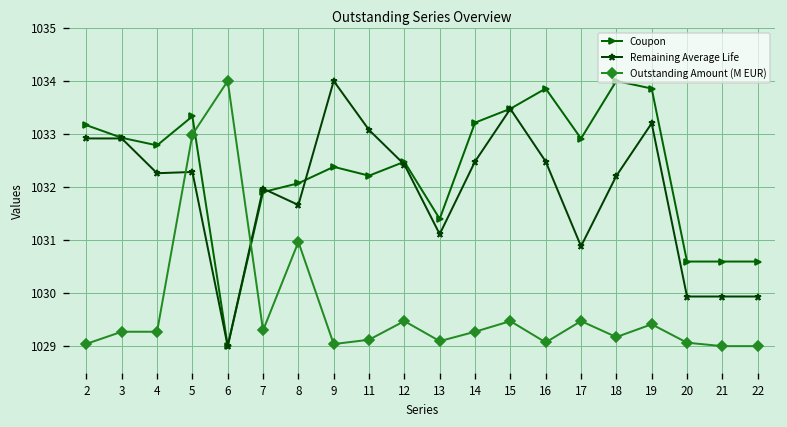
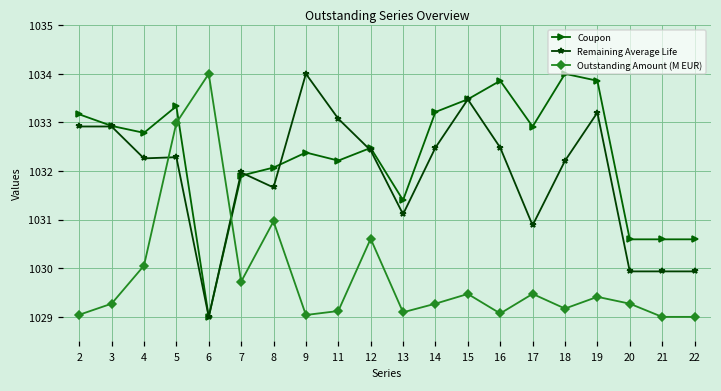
Outstanding Amount (M EUR), 4: 1029.3 -> 1030.1
Outstanding Amount (M EUR), 7: 1029.3 -> 1029.7
Outstanding Amount (M EUR), 12: 1029.5 -> 1030.6
Outstanding Amount (M EUR), 20: 1029.1 -> 1029.3
